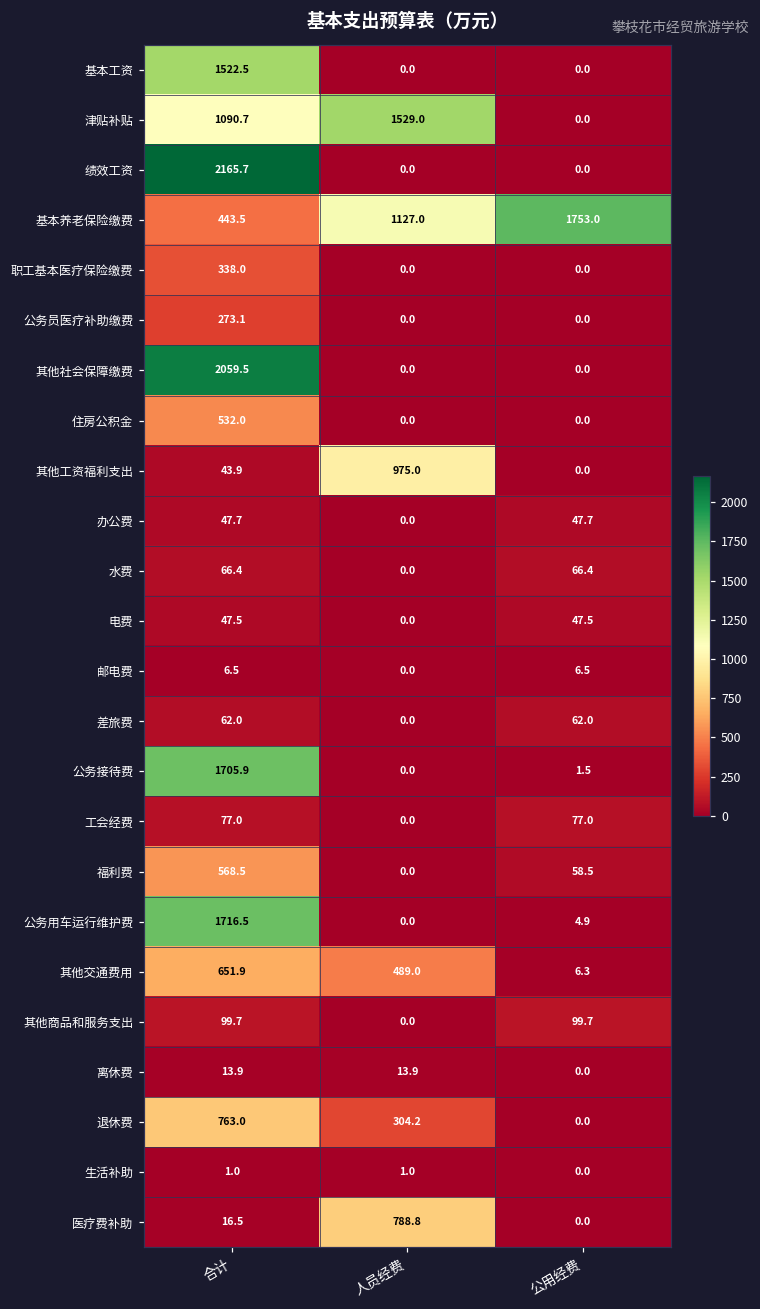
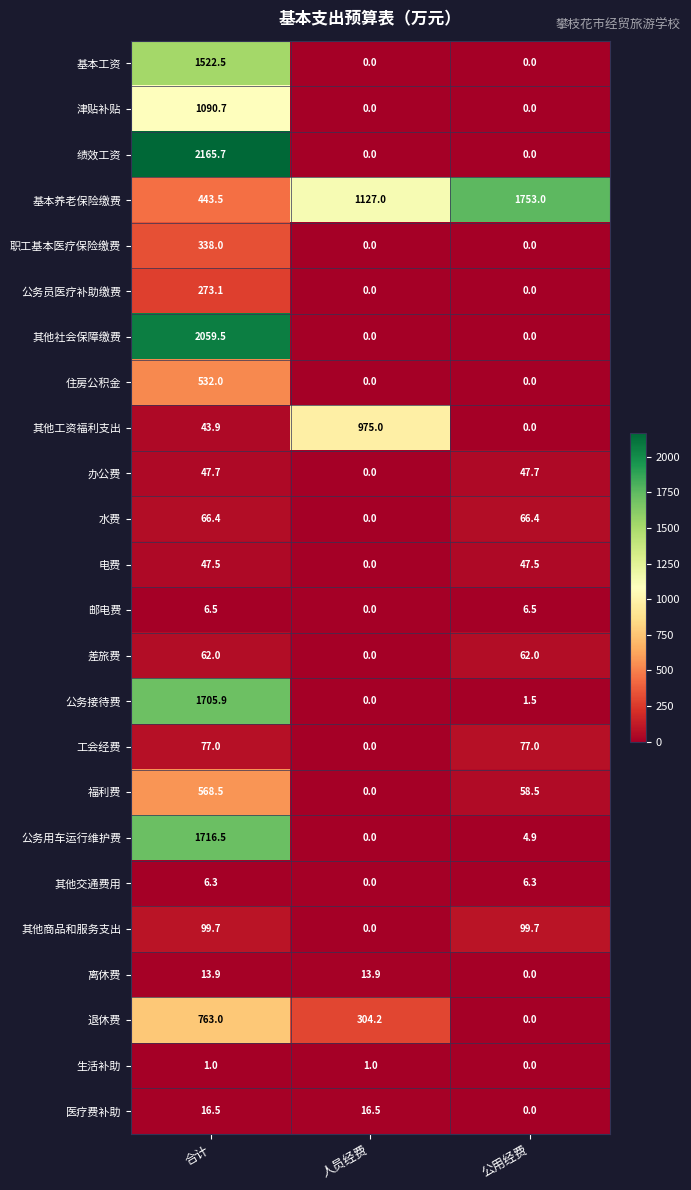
津贴补贴, 人员经费: 1529.0 -> 0.0
其他交通费用, 合计: 651.9 -> 6.3
其他交通费用, 人员经费: 489.0 -> 0.0
医疗费补助, 人员经费: 788.8 -> 16.5
